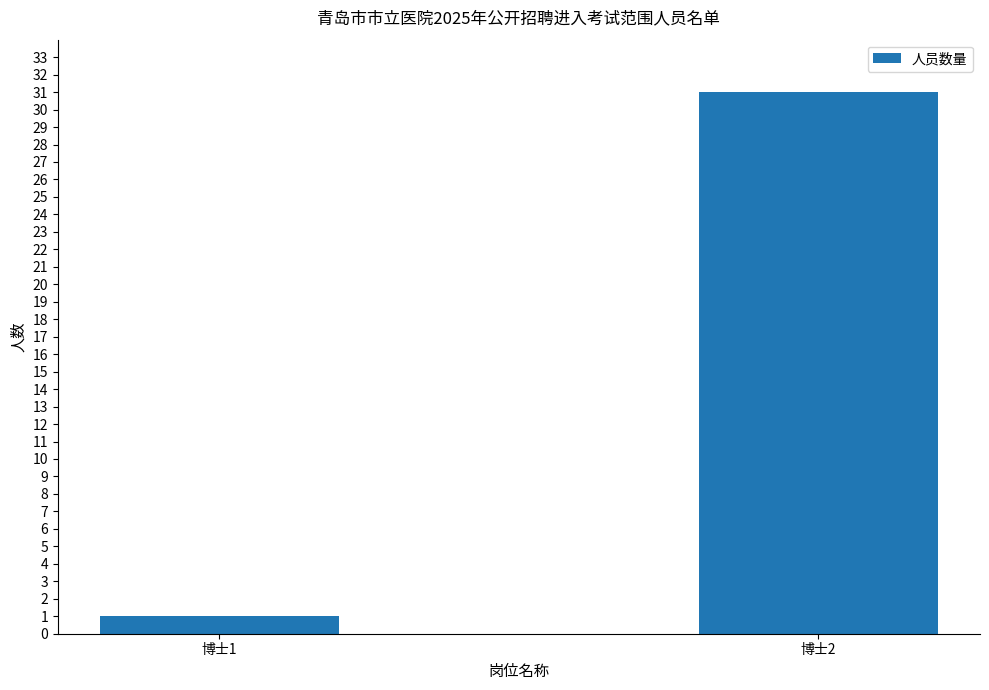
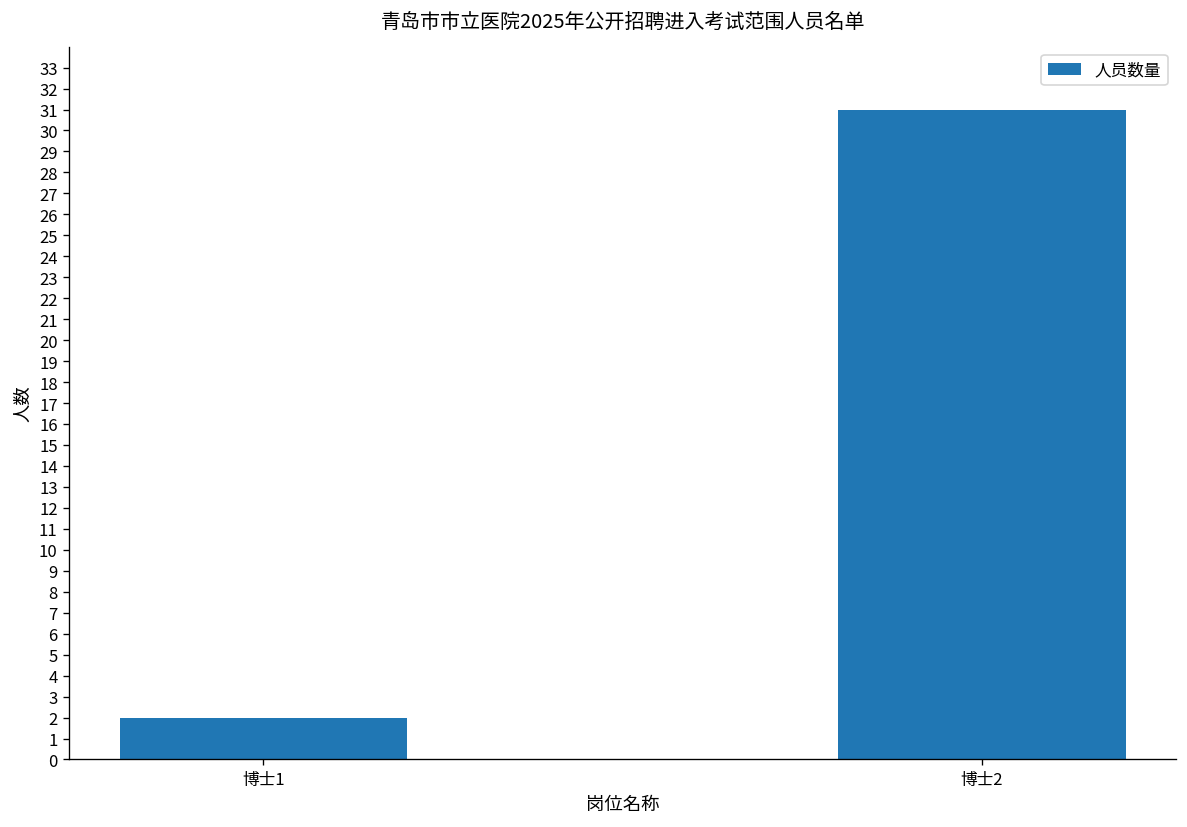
博士1: 1 -> 2
